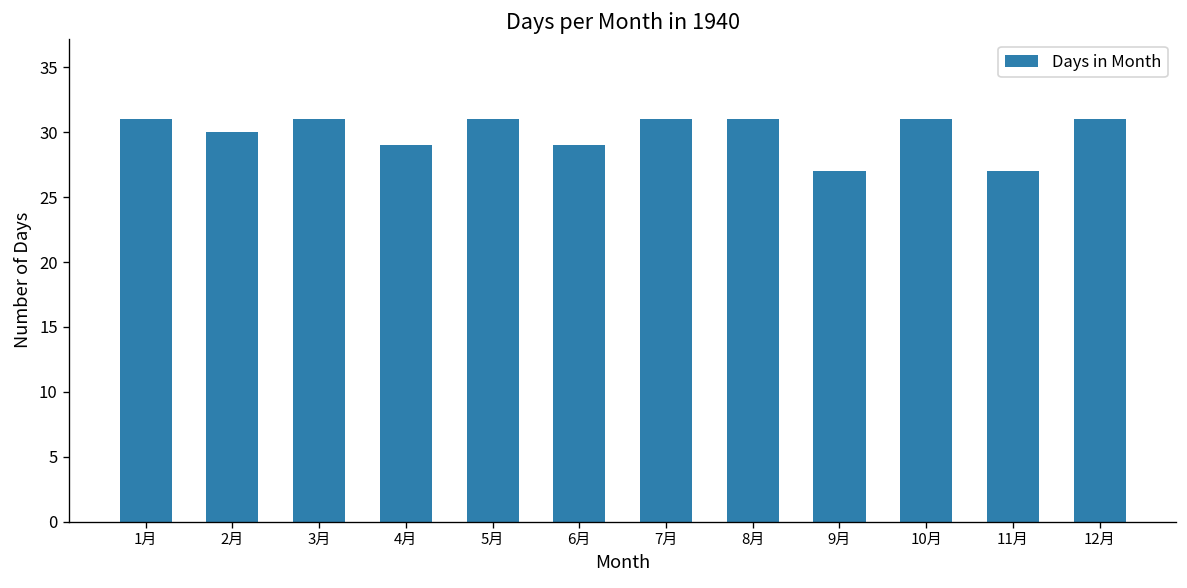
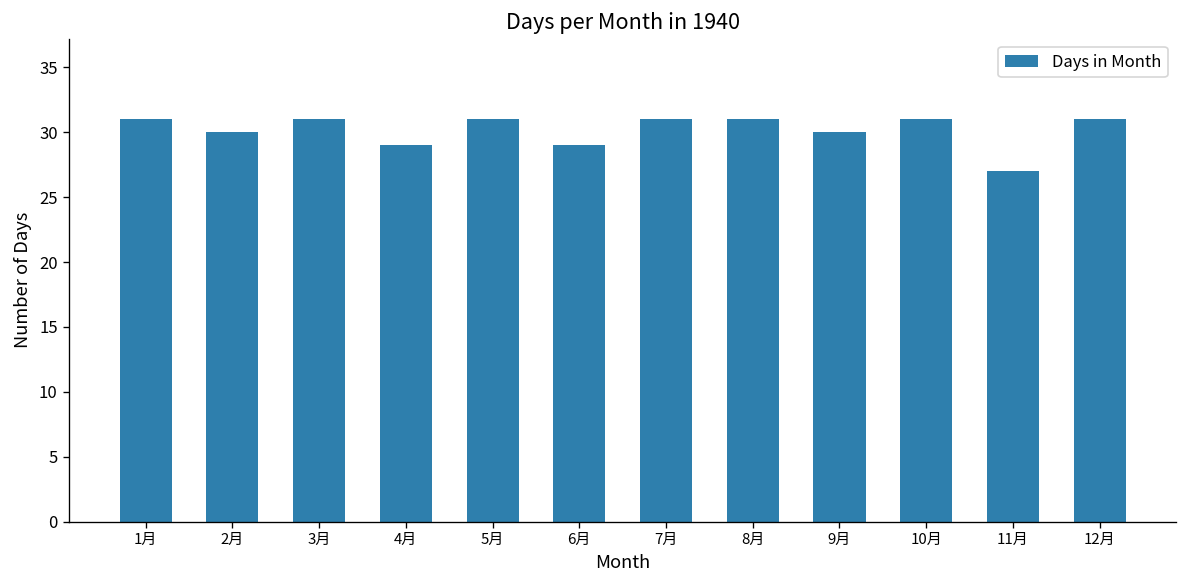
9月: 27 -> 30
